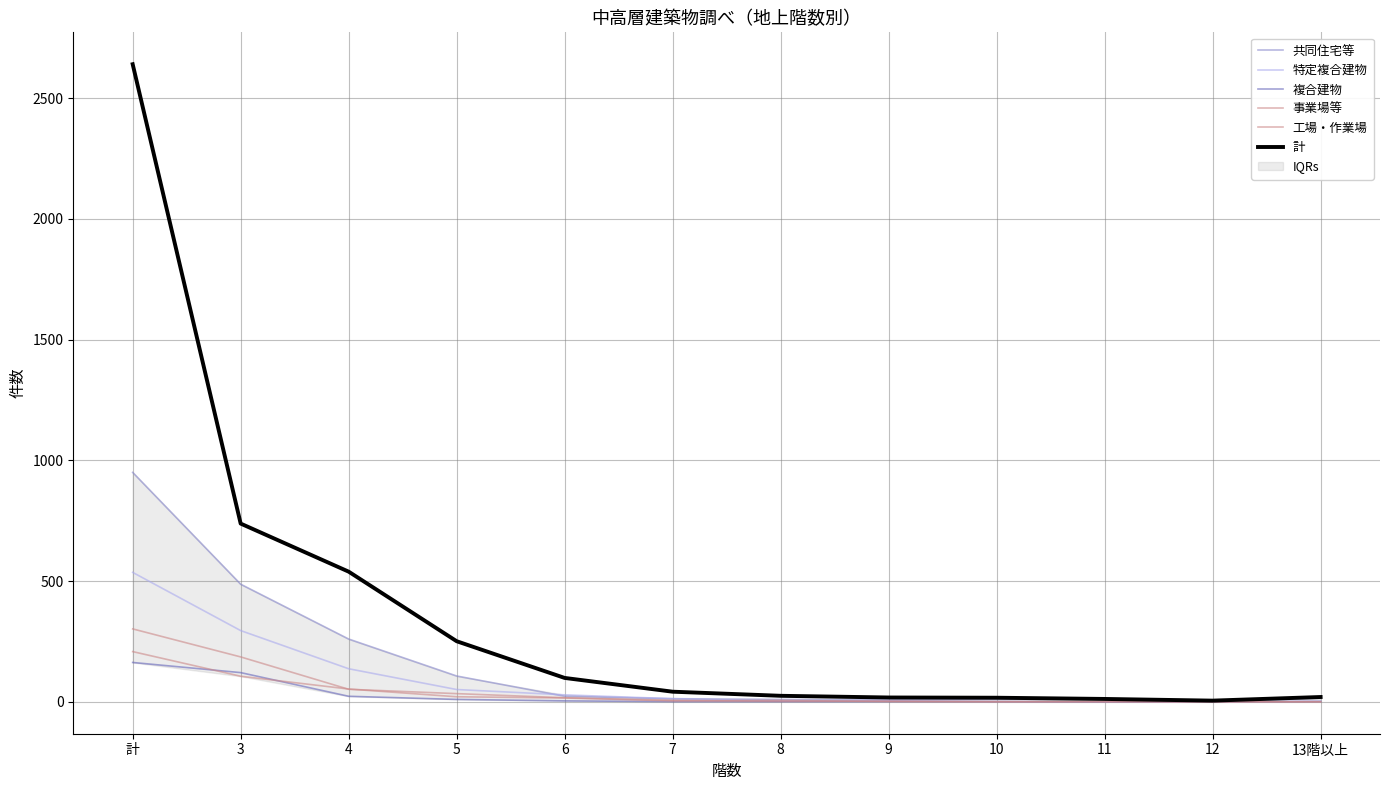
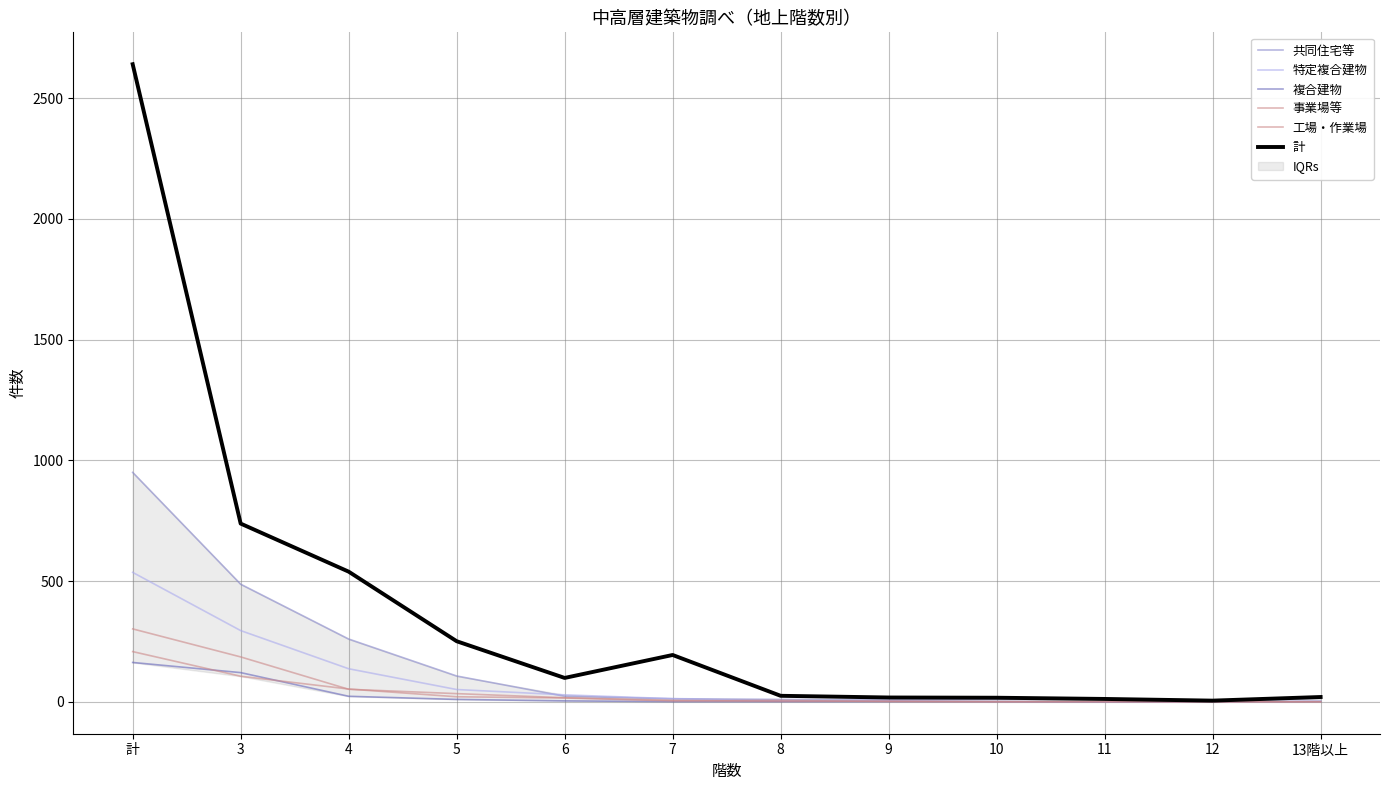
計, 7: 40 -> 190
